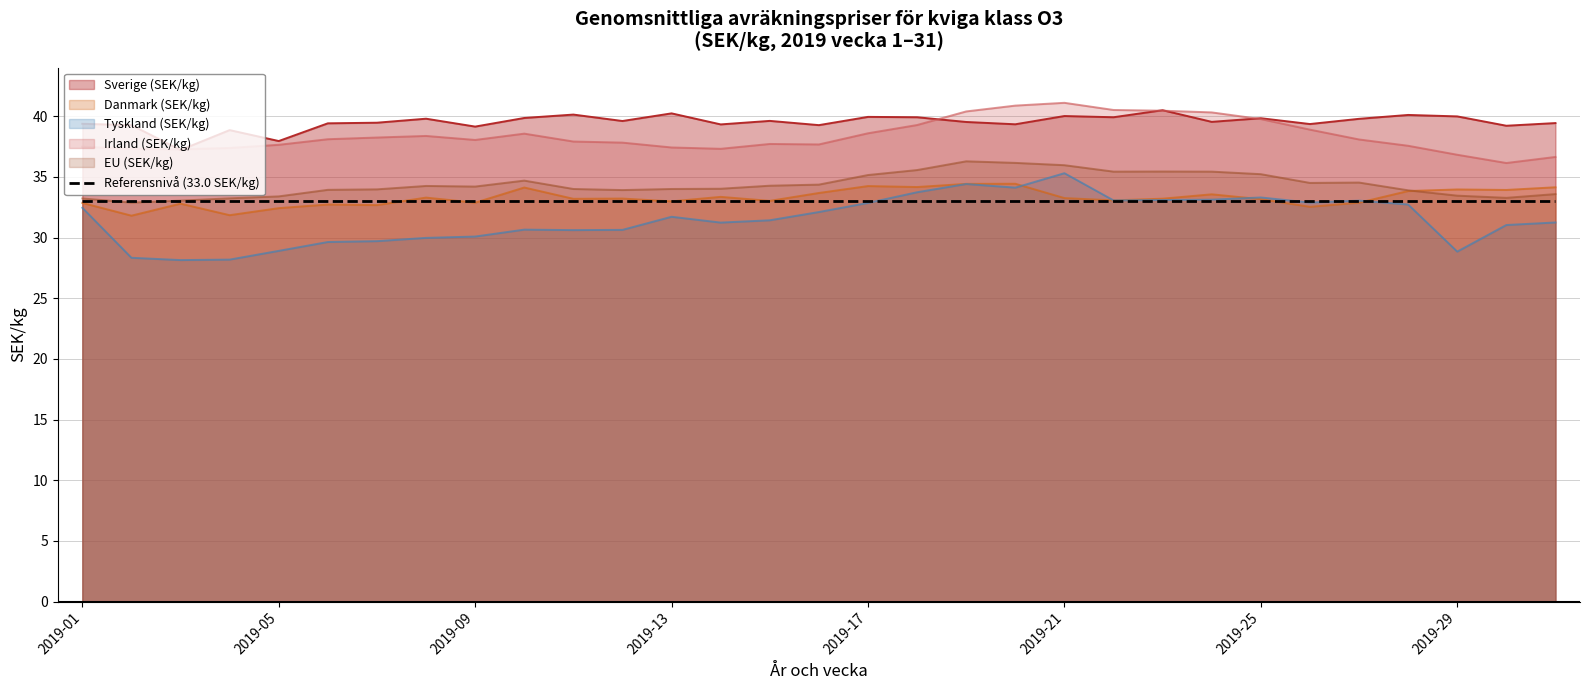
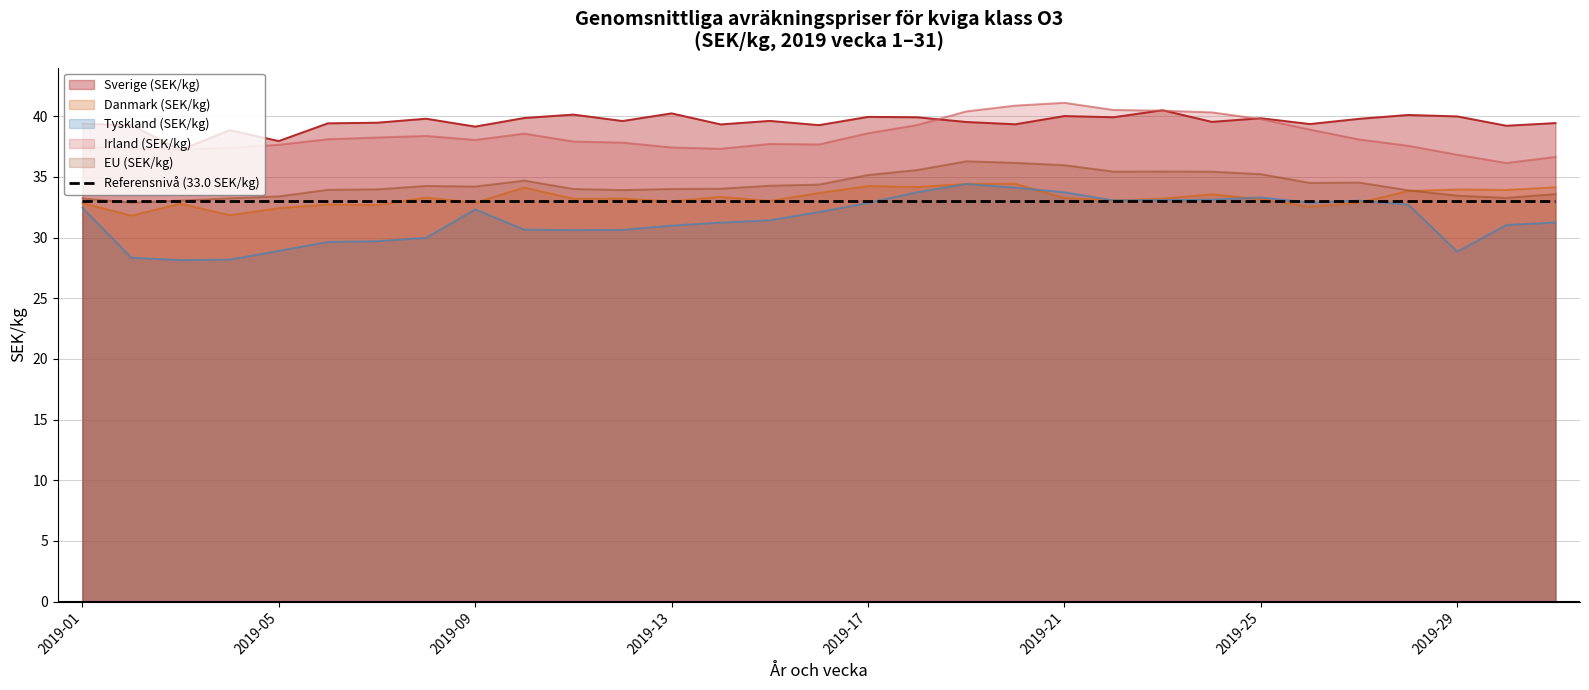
Tyskland (SEK/kg), 2019-09: 30.1 -> 32.3
Tyskland (SEK/kg), 2019-13: 31.7 -> 31.0
Tyskland (SEK/kg), 2019-21: 35.3 -> 33.7
